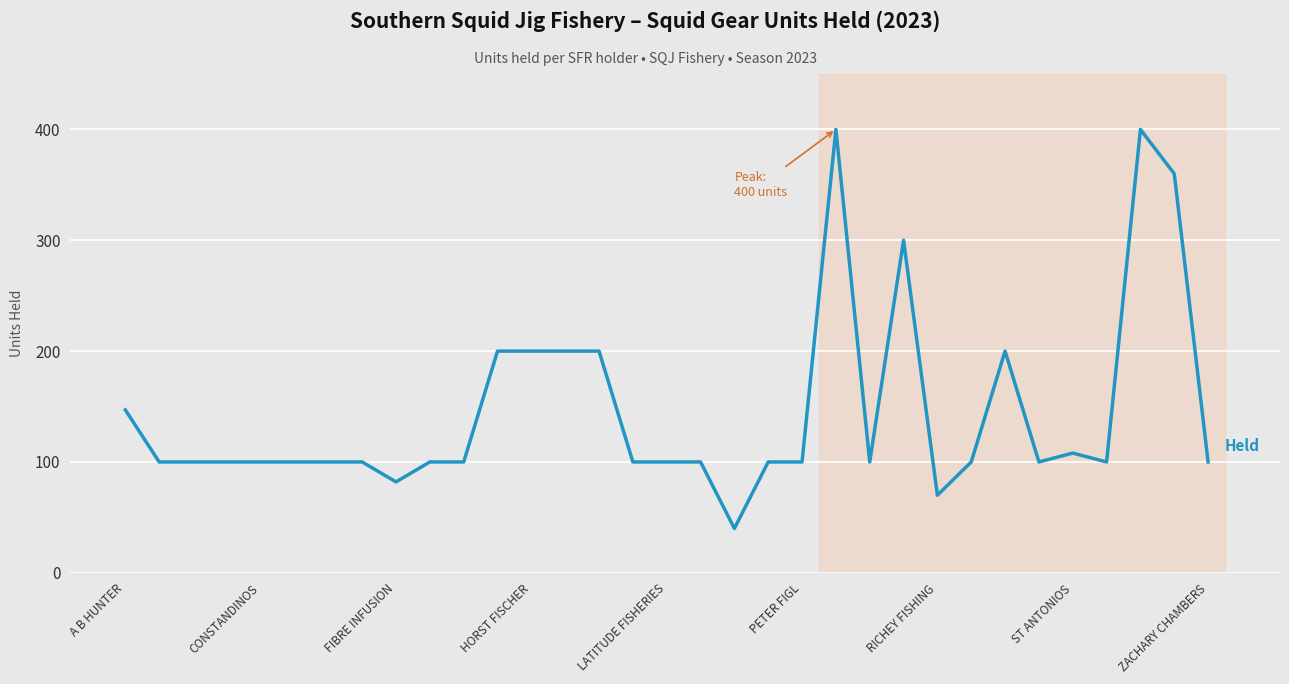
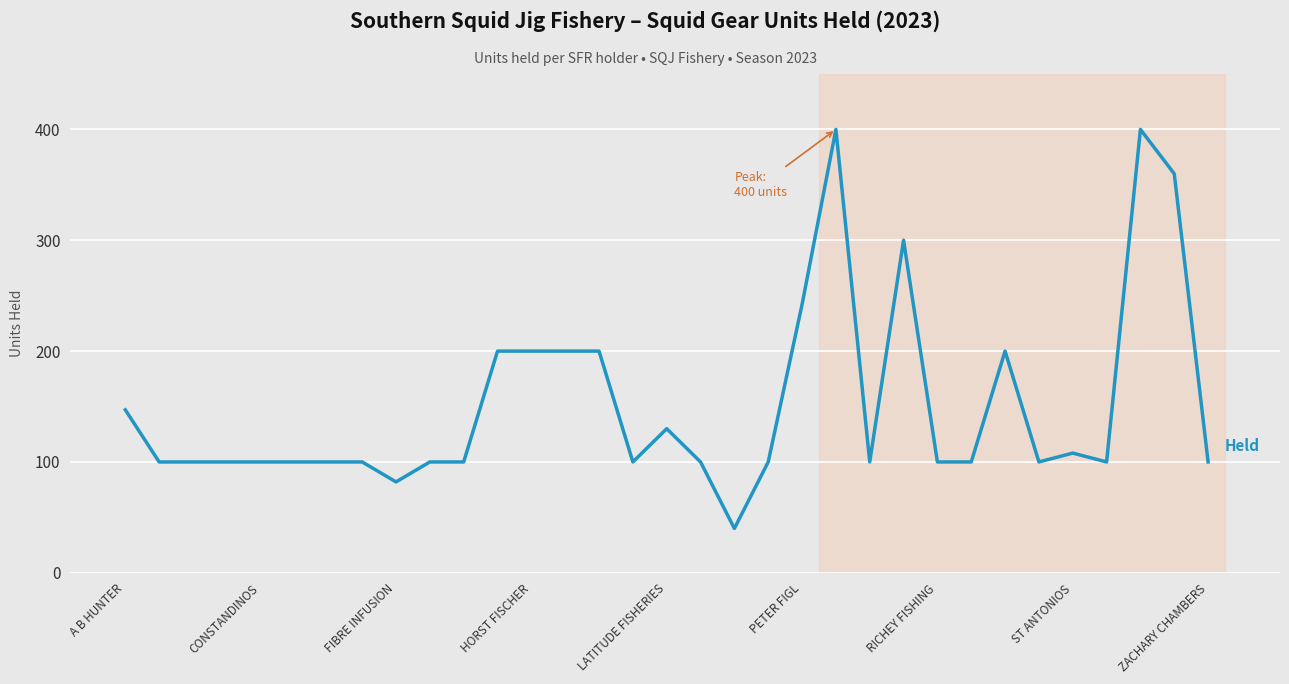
LATITUDE FISHERIES: 100 -> 130
PETER FIGL: 100 -> 242
RICHEY FISHING: 70 -> 100
